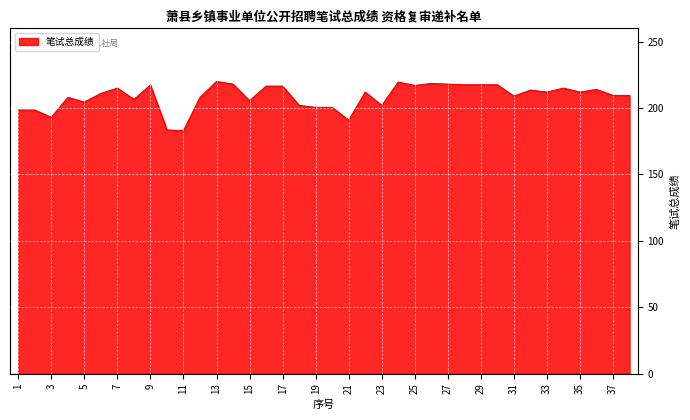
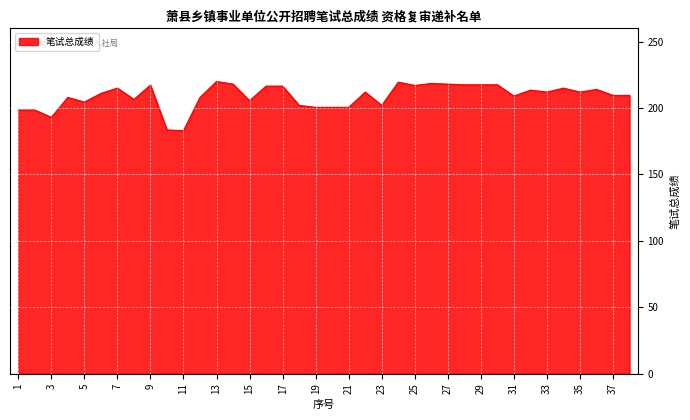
21: 191 -> 201
